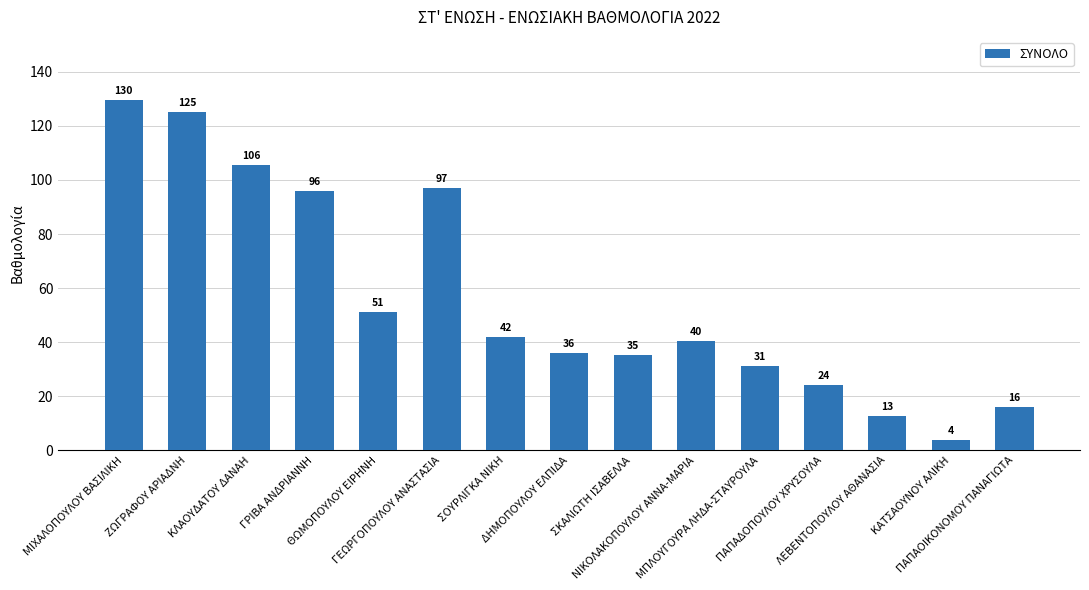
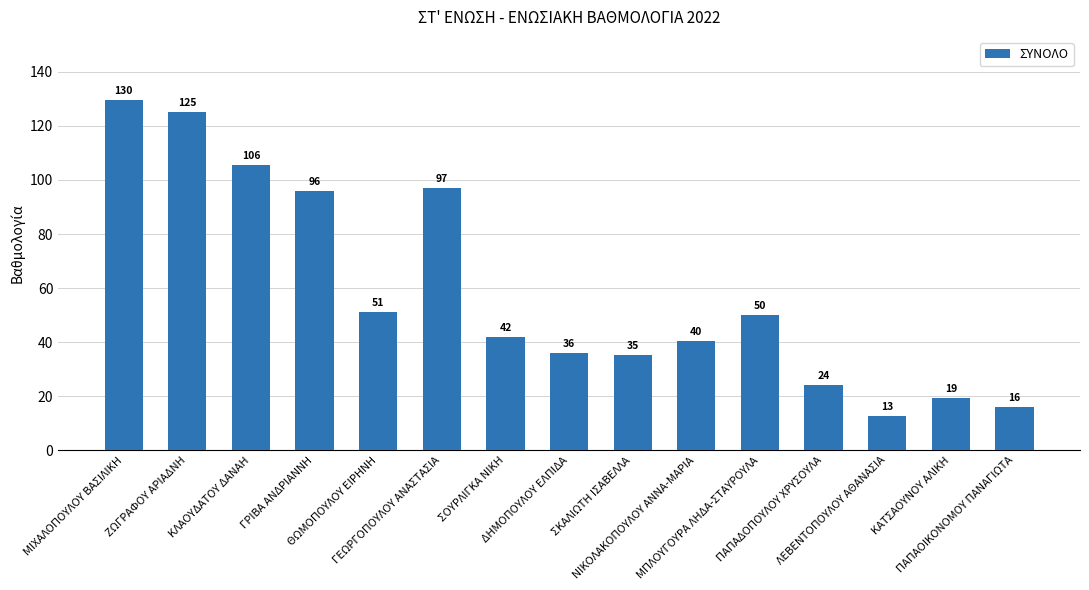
ΜΠΛΟΥΓΟΥΡΑ ΛΗΔΑ-ΣΤΑΥΡΟΥΛΑ: 31 -> 50
ΚΑΤΣΑΟΥΝΟΥ ΑΛΙΚΗ: 4 -> 19
